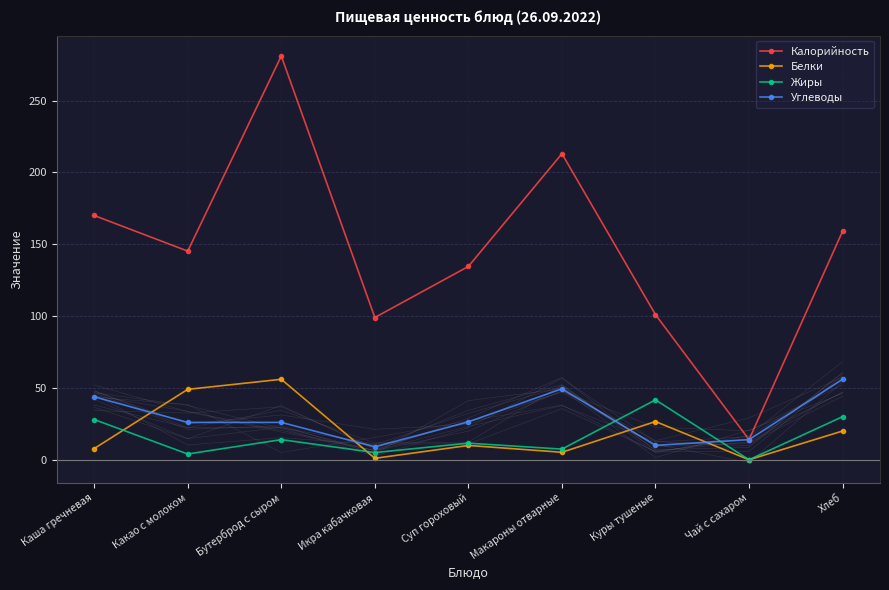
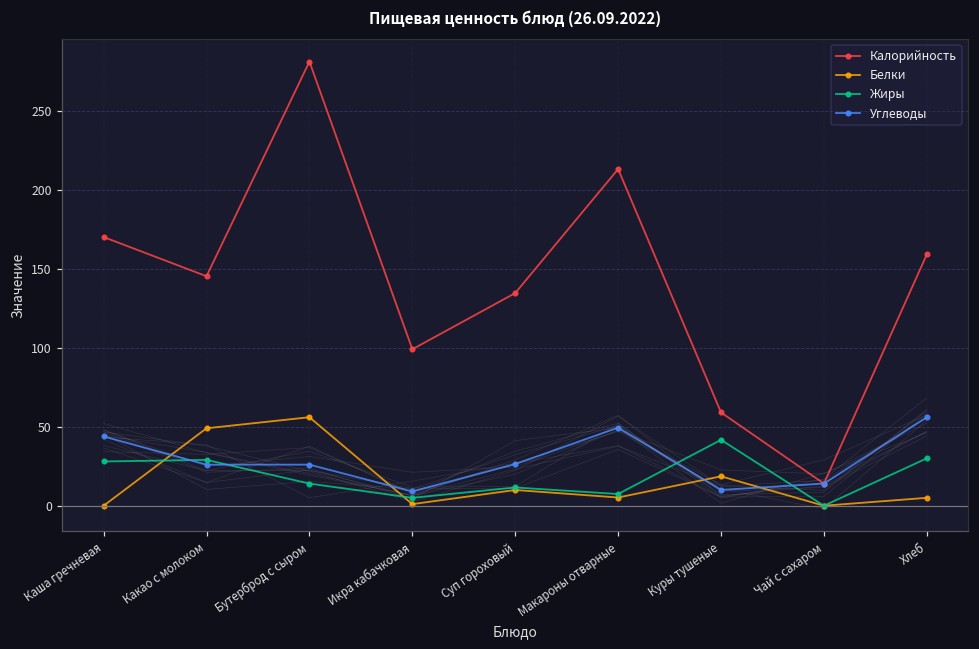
Белки, Каша гречневая: 8 -> 0
Жиры, Какао с молоком: 4 -> 29
Калорийность, Куры тушеные: 101 -> 59
Белки, Куры тушеные: 27 -> 19
Белки, Хлеб: 20 -> 5
